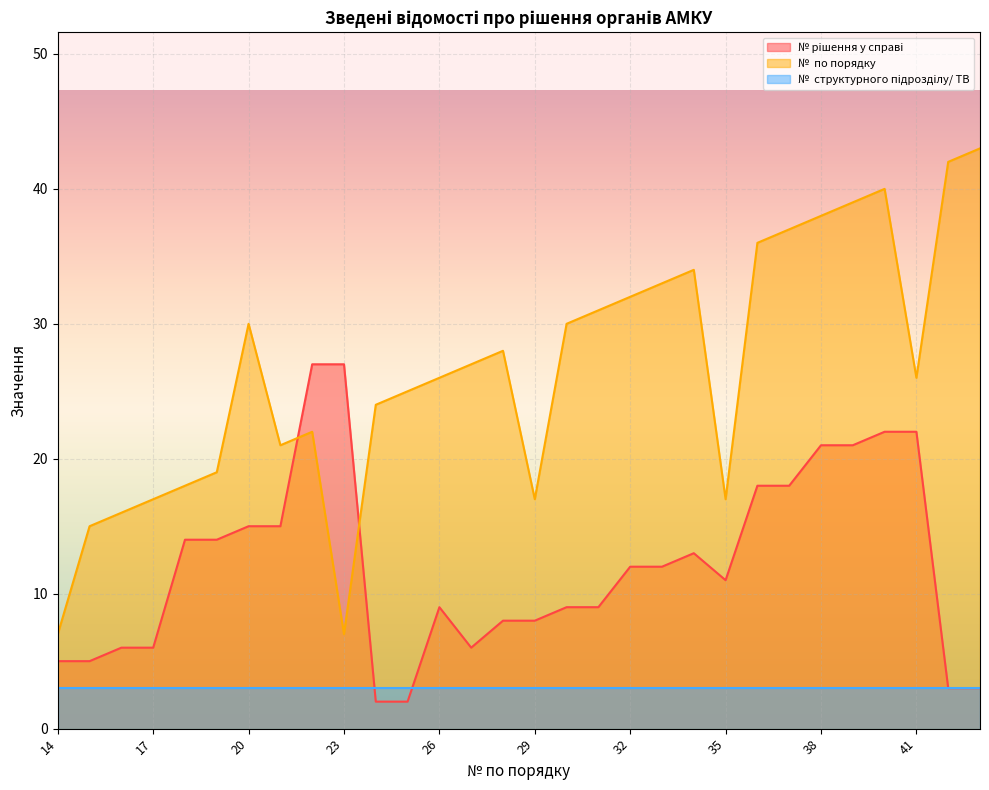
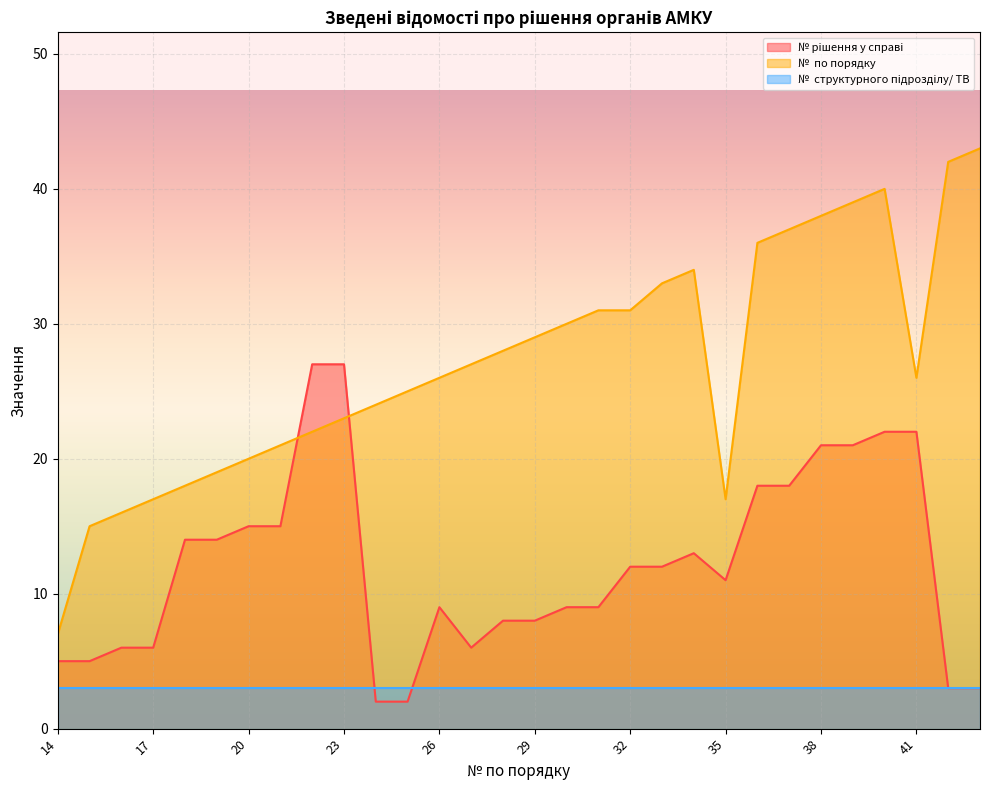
№ по порядку, 20: 30 -> 20
№ по порядку, 23: 7 -> 23
№ по порядку, 29: 17 -> 29
№ по порядку, 32: 32 -> 31
